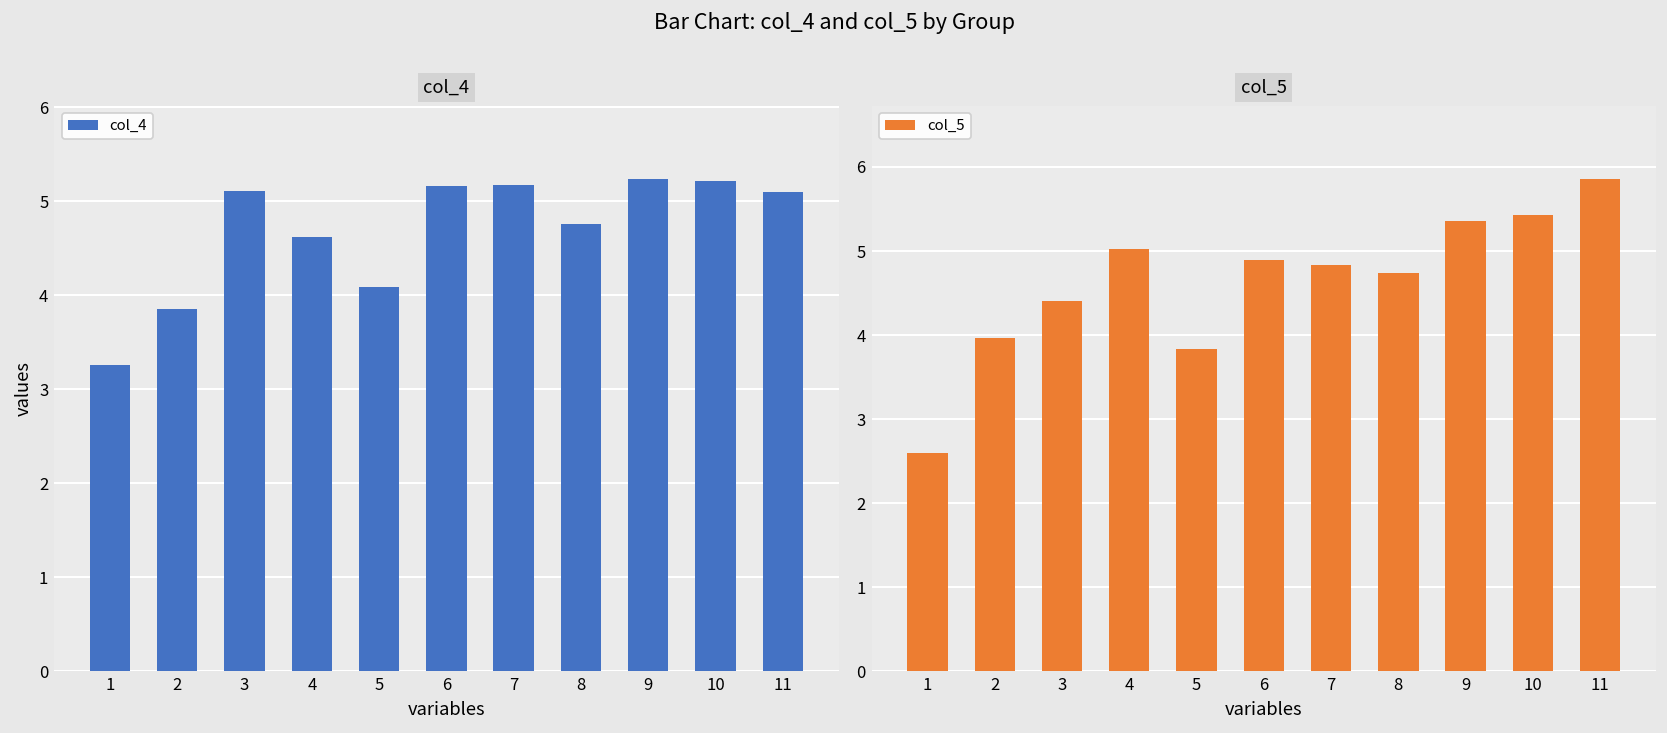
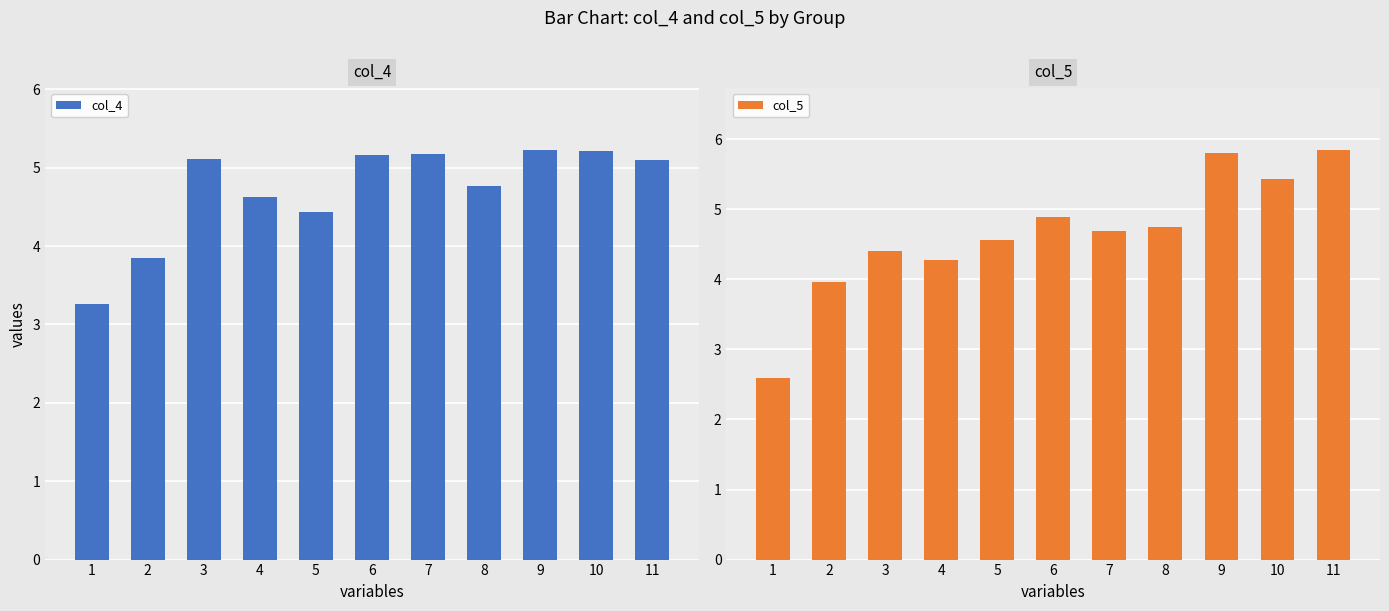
col_4, 5: 4.1 -> 4.4
col_5, 4: 5.0 -> 4.3
col_5, 5: 3.8 -> 4.6
col_5, 7: 4.8 -> 4.7
col_5, 9: 5.4 -> 5.8
